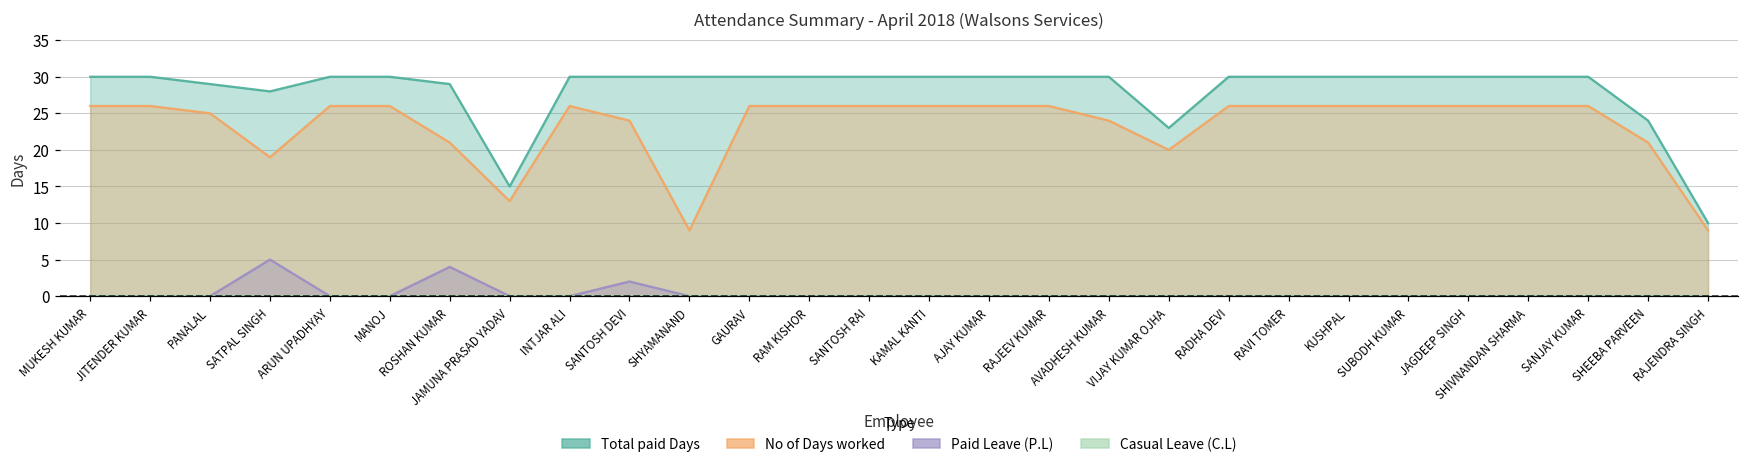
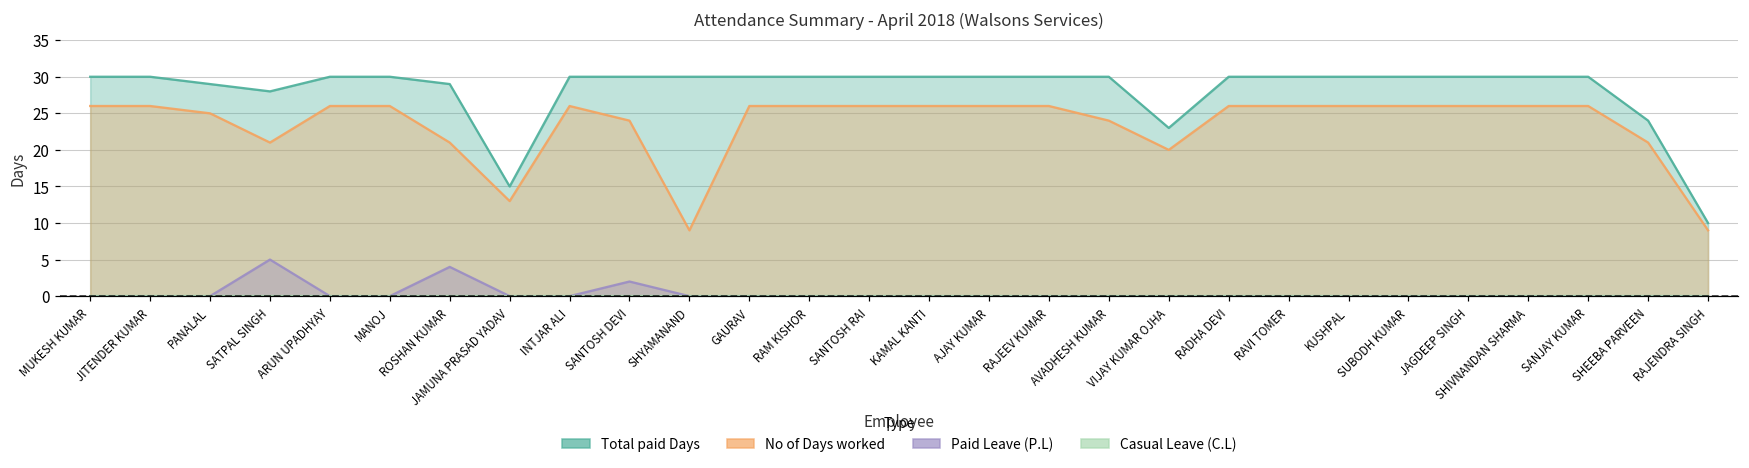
No of Days worked, SATPAL SINGH: 19 -> 21
